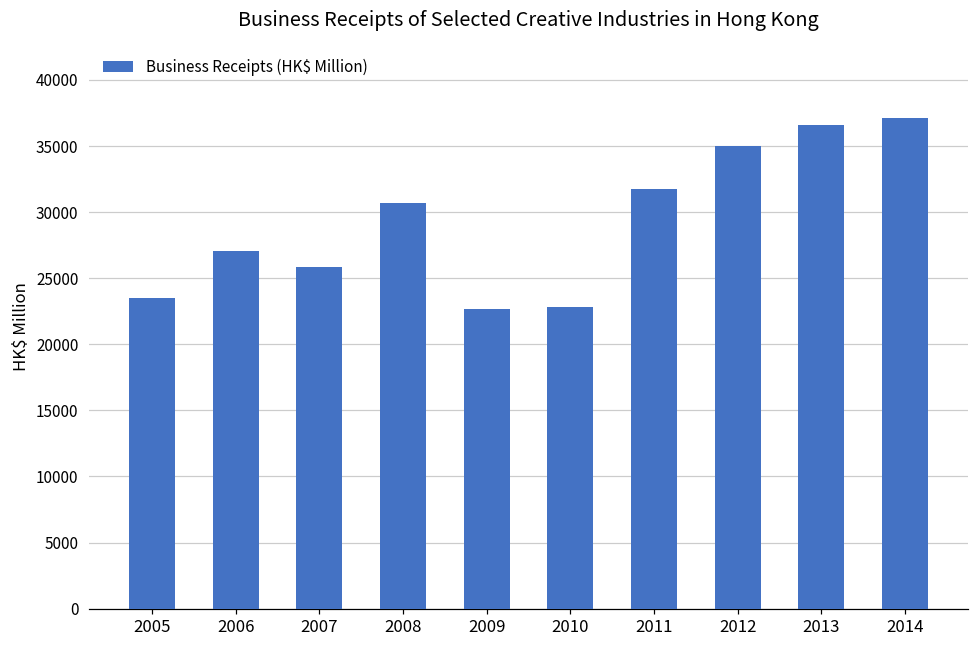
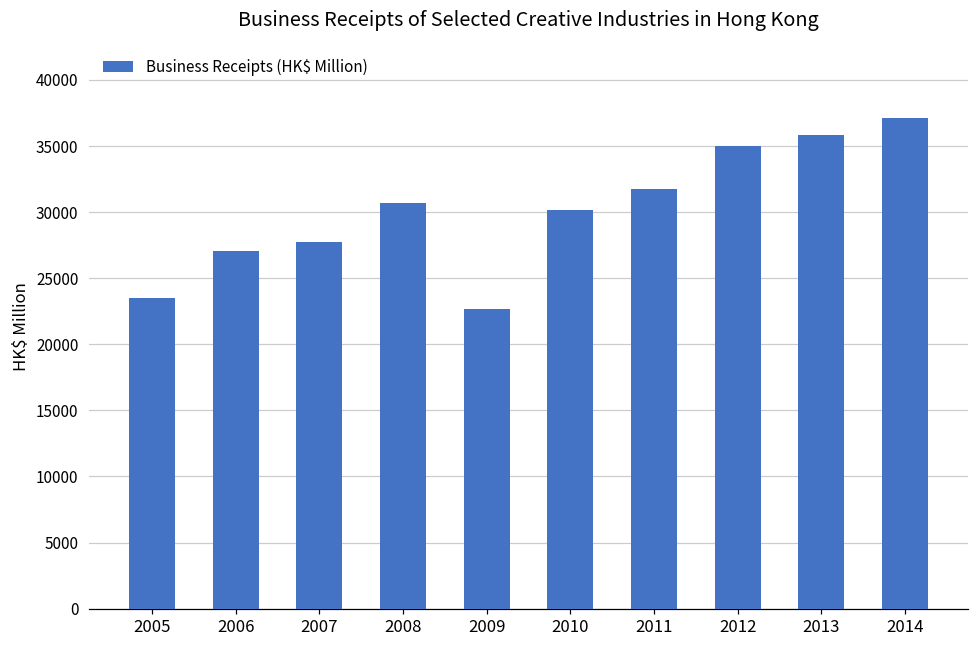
2007: 25800 -> 27700
2010: 22800 -> 30200
2013: 36600 -> 35800
